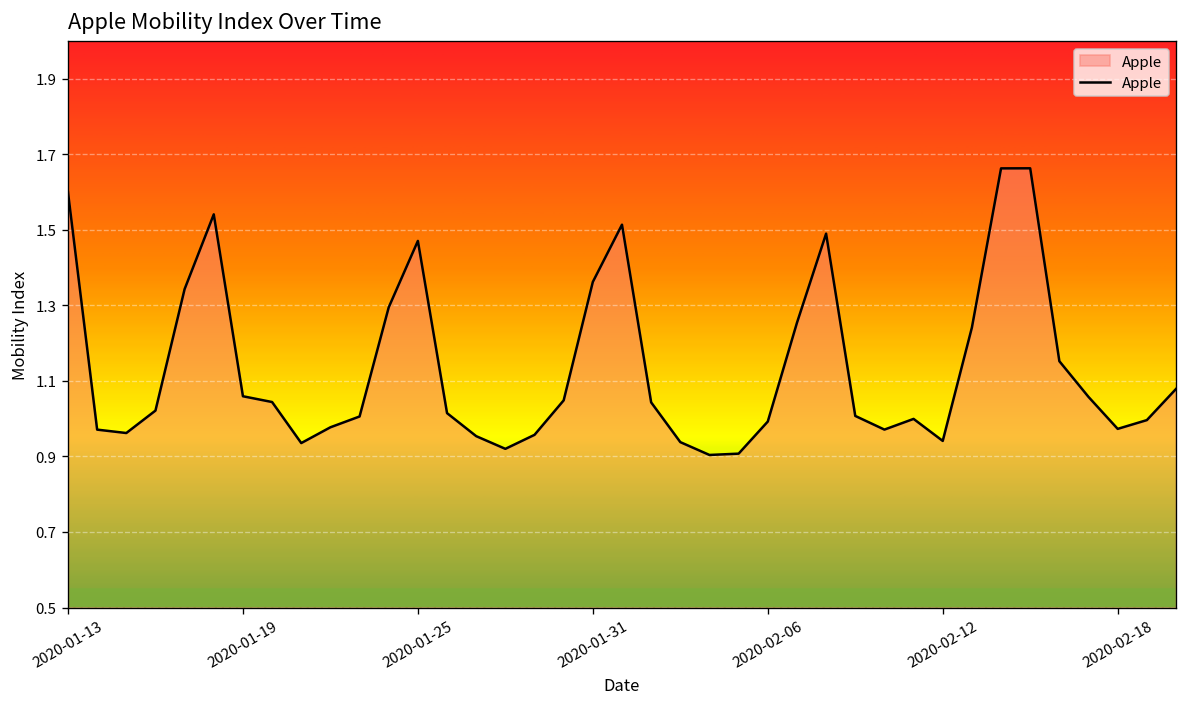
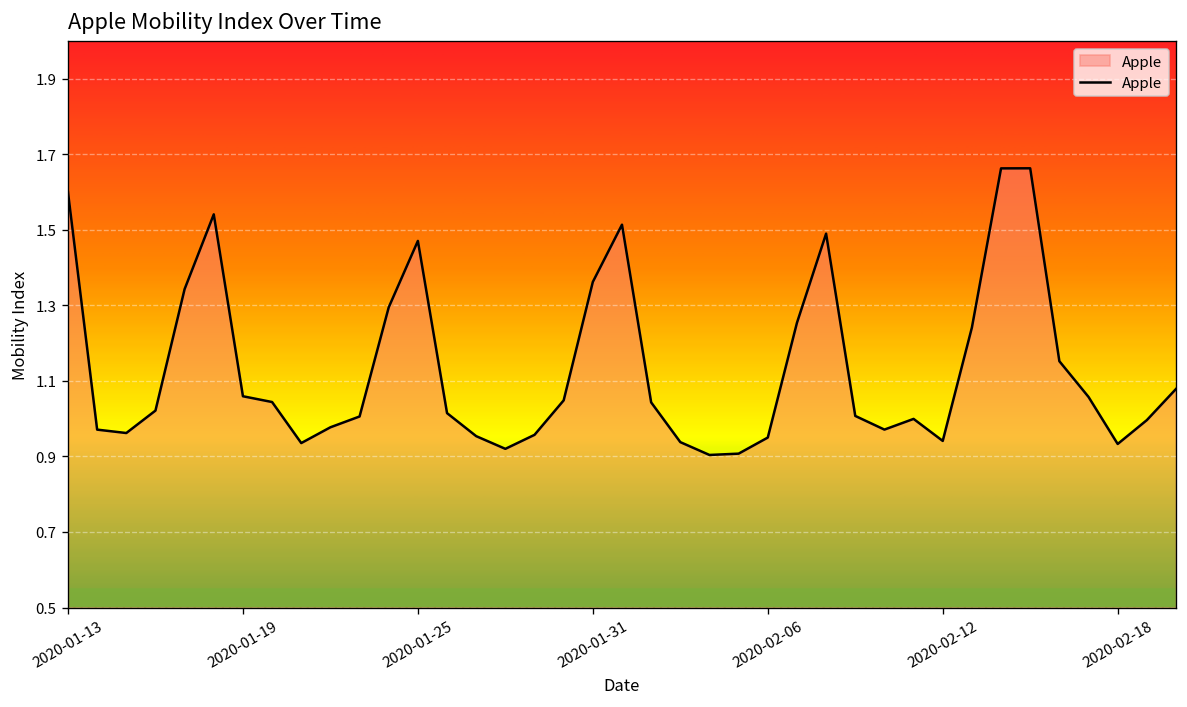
2020-02-06: 0.99 -> 0.95
2020-02-18: 0.97 -> 0.93
